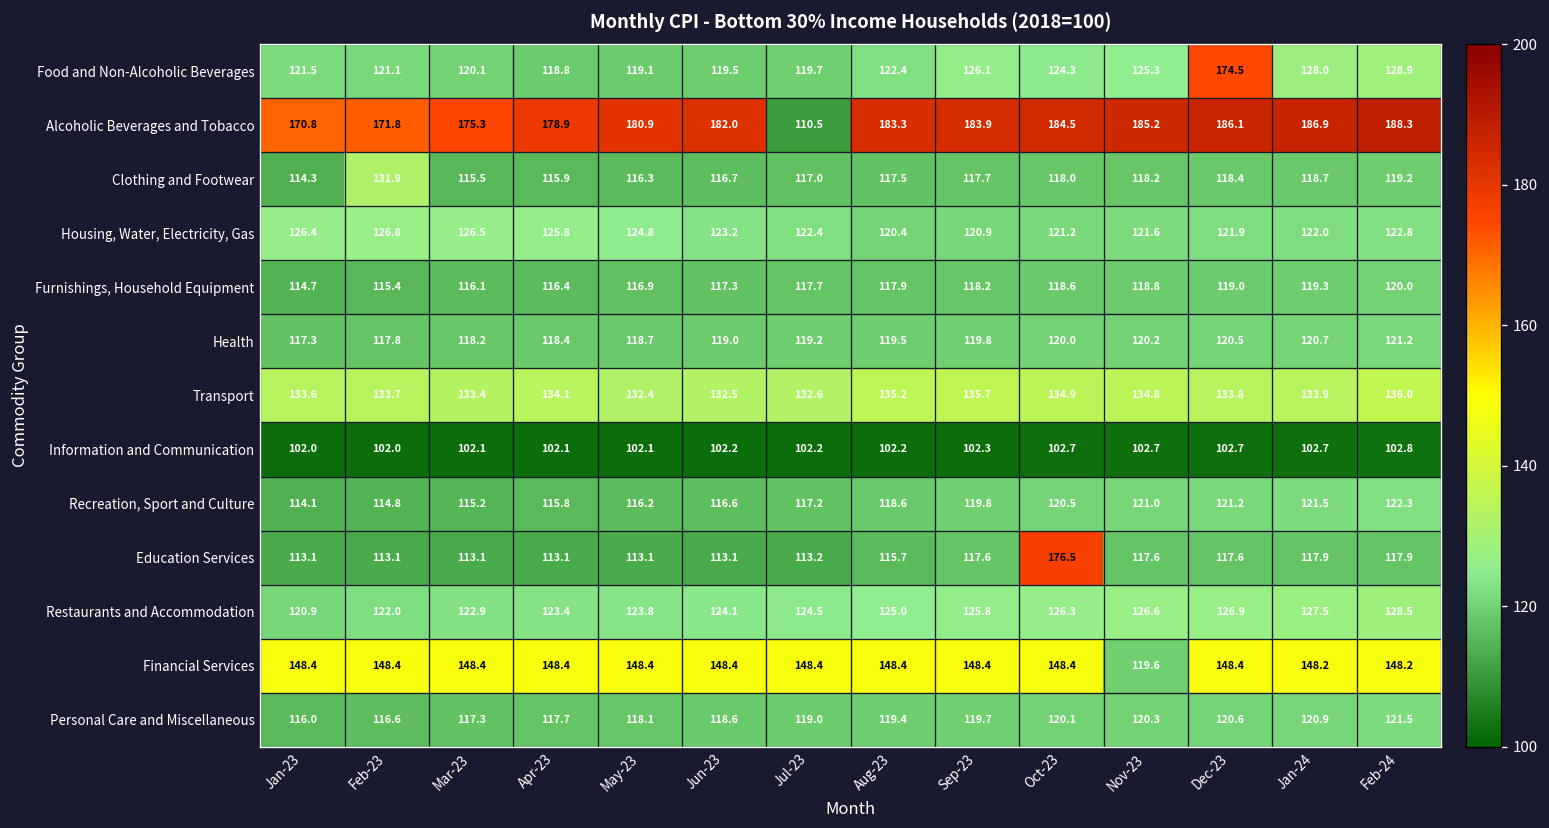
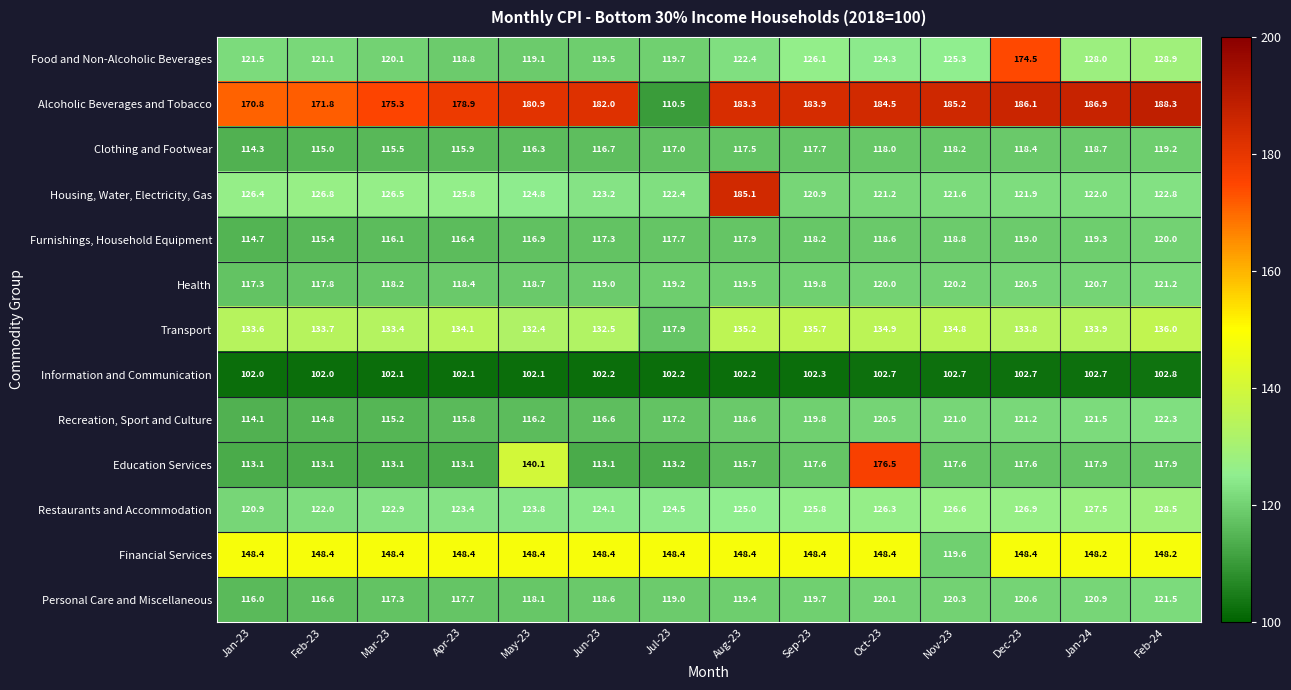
Clothing and Footwear, Feb-23: 131.9 -> 115.0
Housing, Water, Electricity, Gas, Aug-23: 120.4 -> 185.1
Transport, Jul-23: 132.6 -> 117.9
Education Services, May-23: 113.1 -> 140.1
